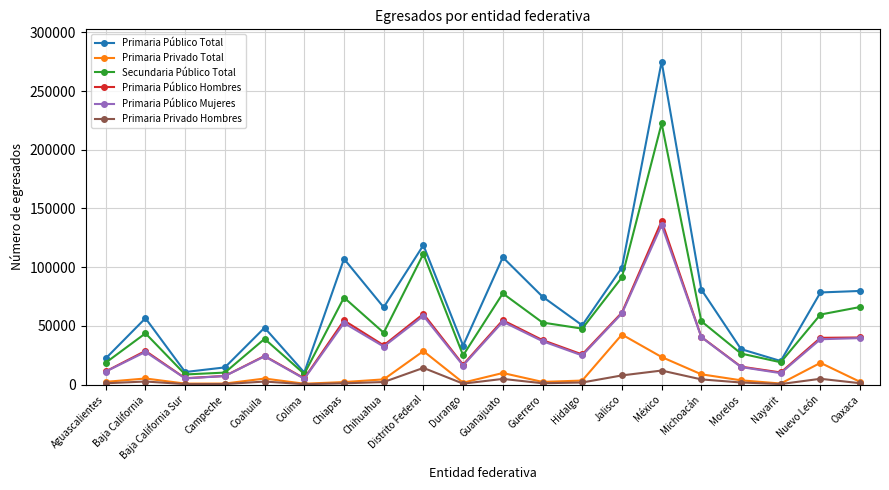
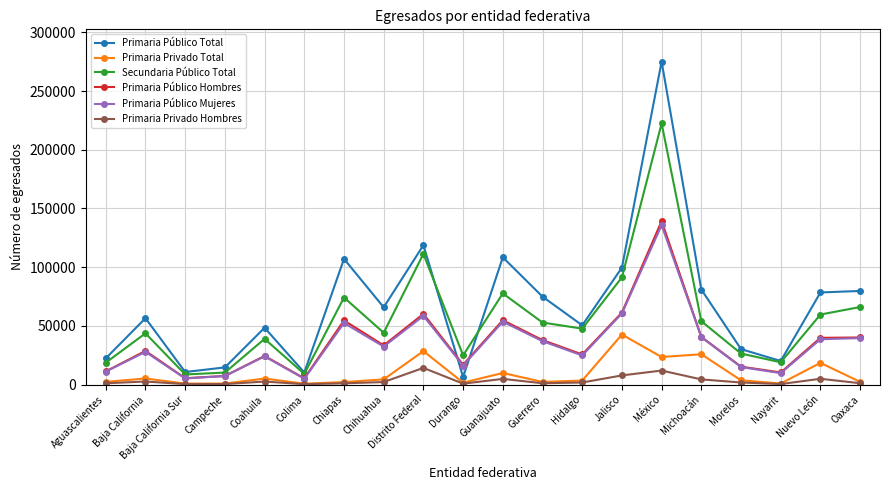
Primaria Público Total, Durango: 33000 -> 6000
Primaria Privado Total, Michoacán: 9000 -> 26000
